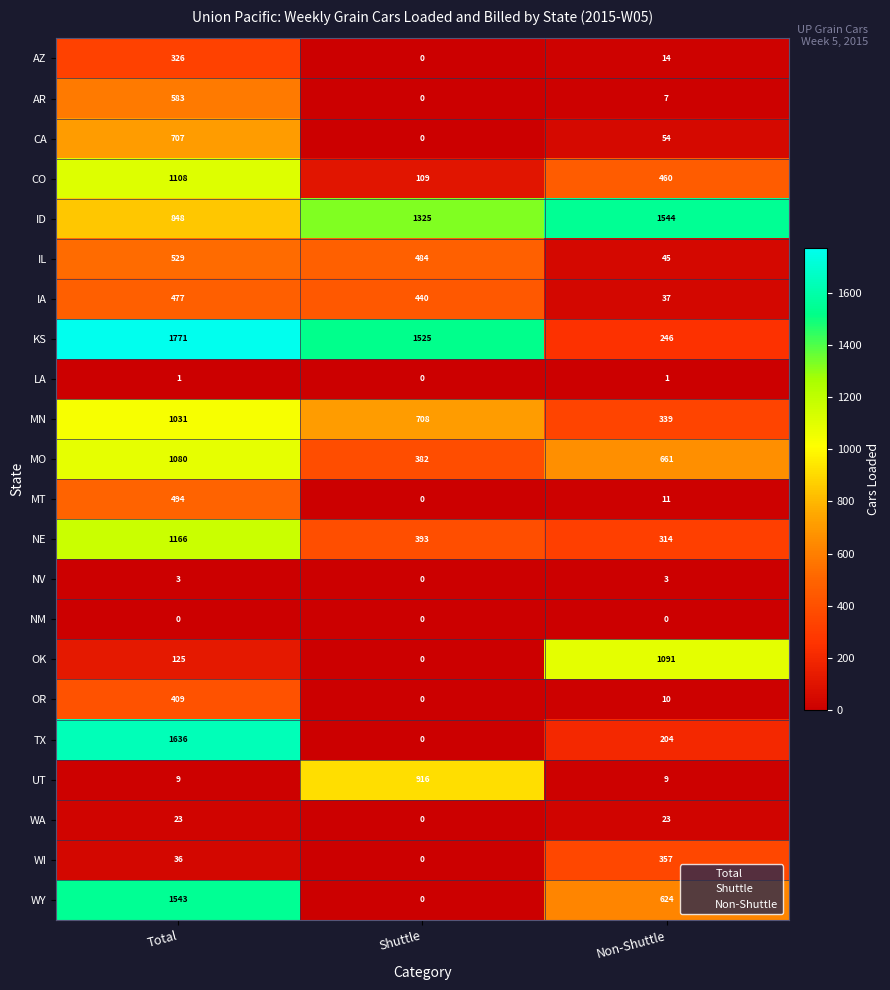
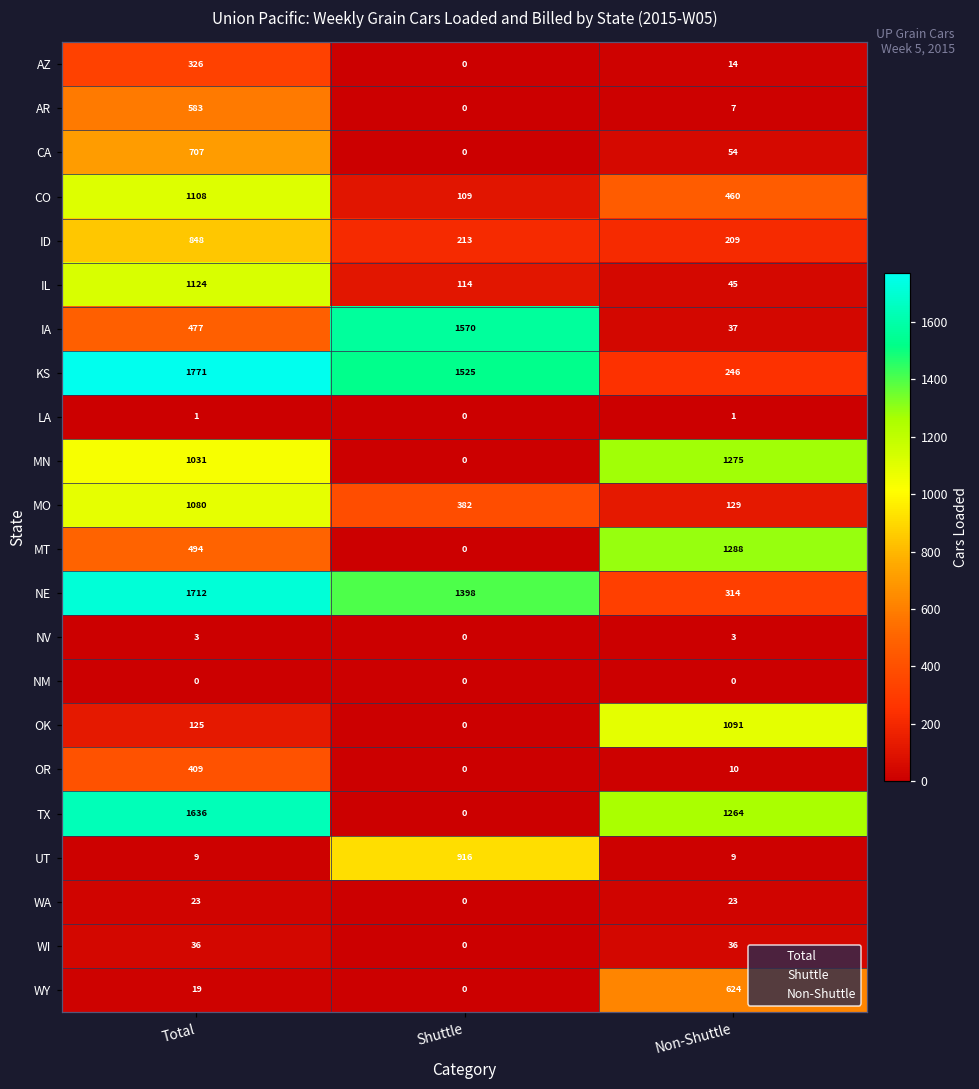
ID, Shuttle: 1325 -> 213
ID, Non-Shuttle: 1544 -> 209
IL, Total: 529 -> 1124
IL, Shuttle: 484 -> 114
IA, Shuttle: 440 -> 1570
MN, Shuttle: 708 -> 0
MN, Non-Shuttle: 339 -> 1275
MO, Non-Shuttle: 661 -> 129
MT, Non-Shuttle: 11 -> 1288
NE, Total: 1166 -> 1712
NE, Shuttle: 393 -> 1398
TX, Non-Shuttle: 204 -> 1264
WI, Non-Shuttle: 357 -> 36
WY, Total: 1543 -> 19
